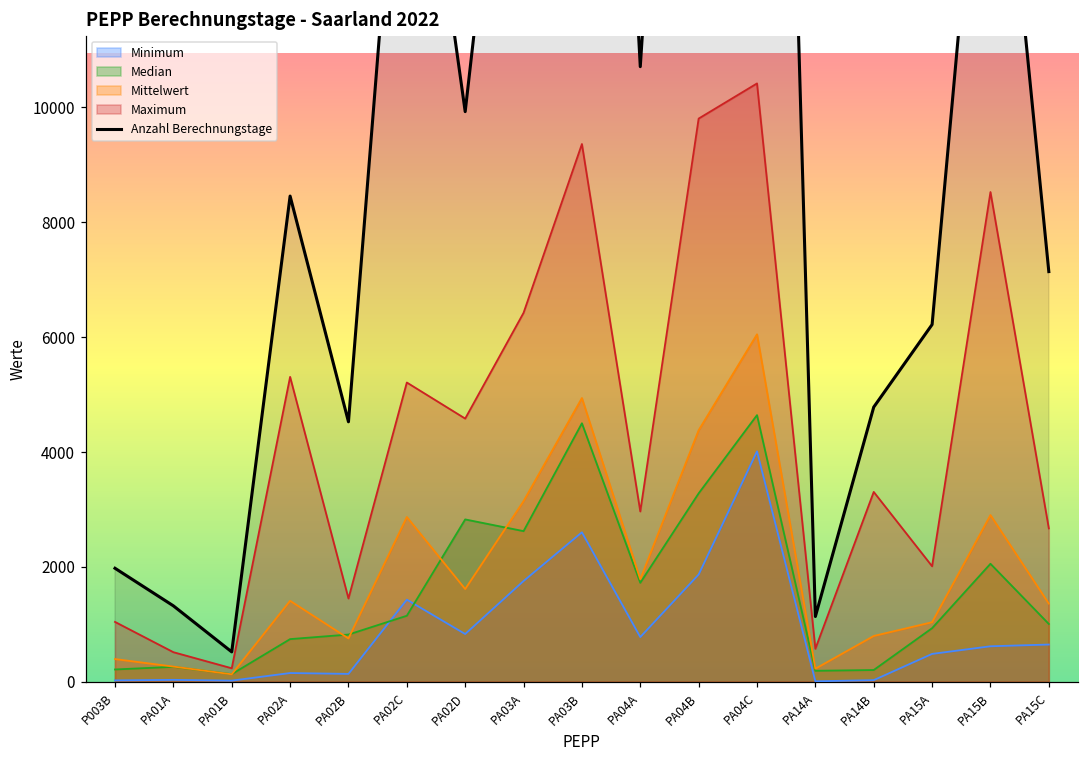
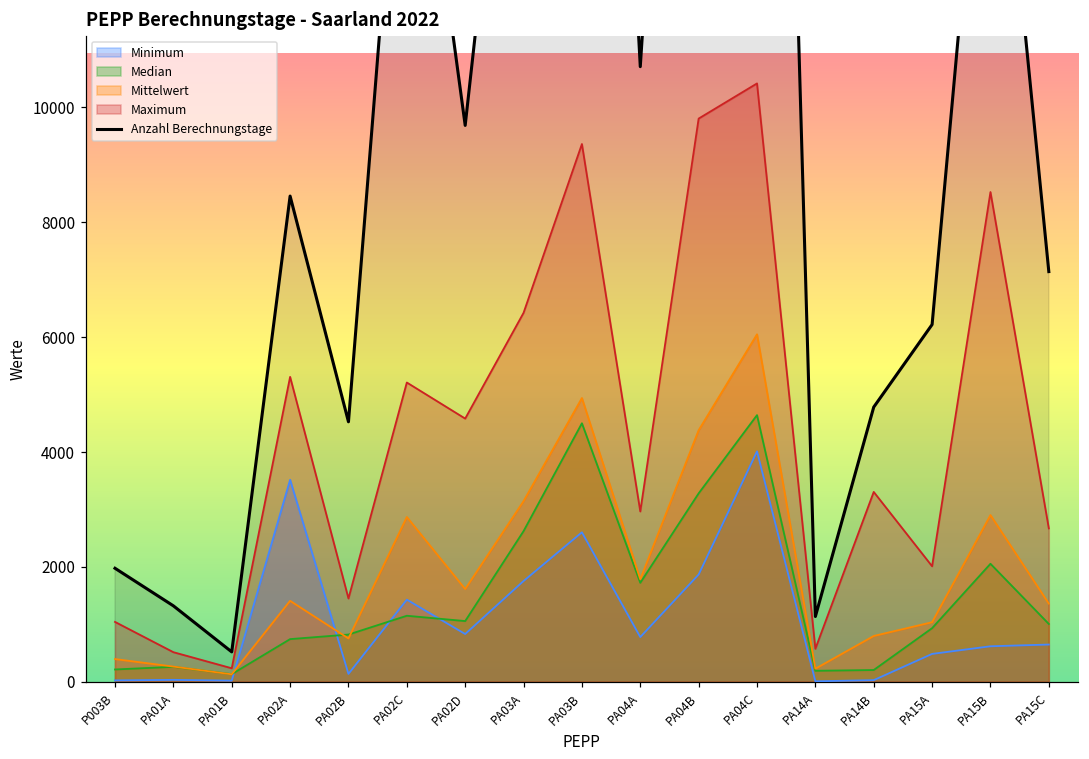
Minimum, PA02A: 200 -> 3500
Median, PA02D: 2800 -> 1100
Anzahl Berechnungstage, PA02D: 9900 -> 9700
